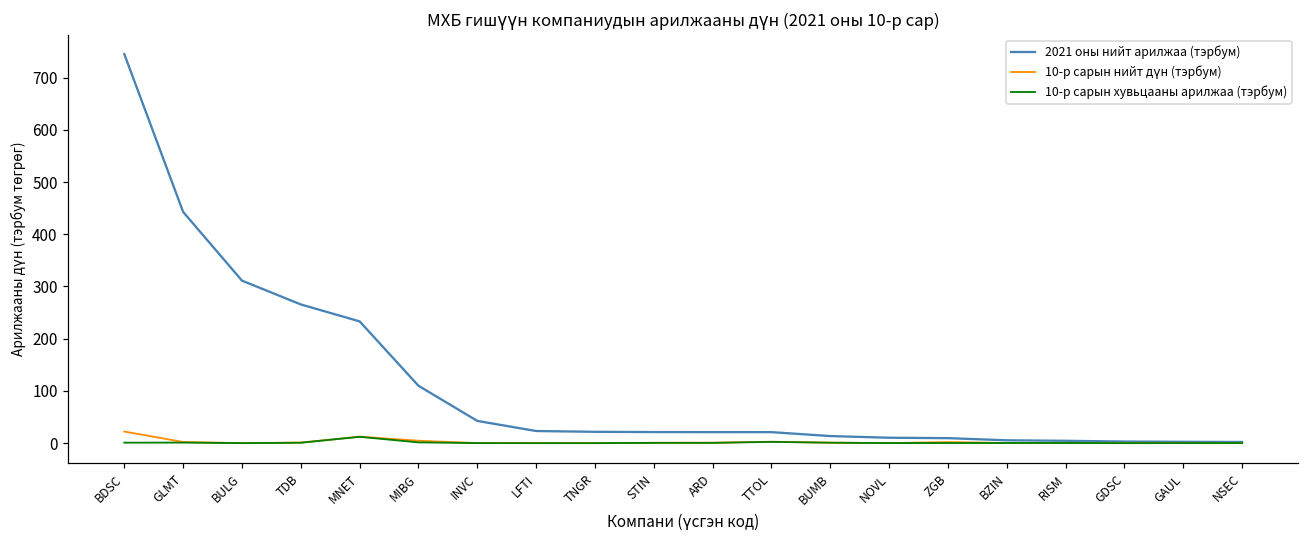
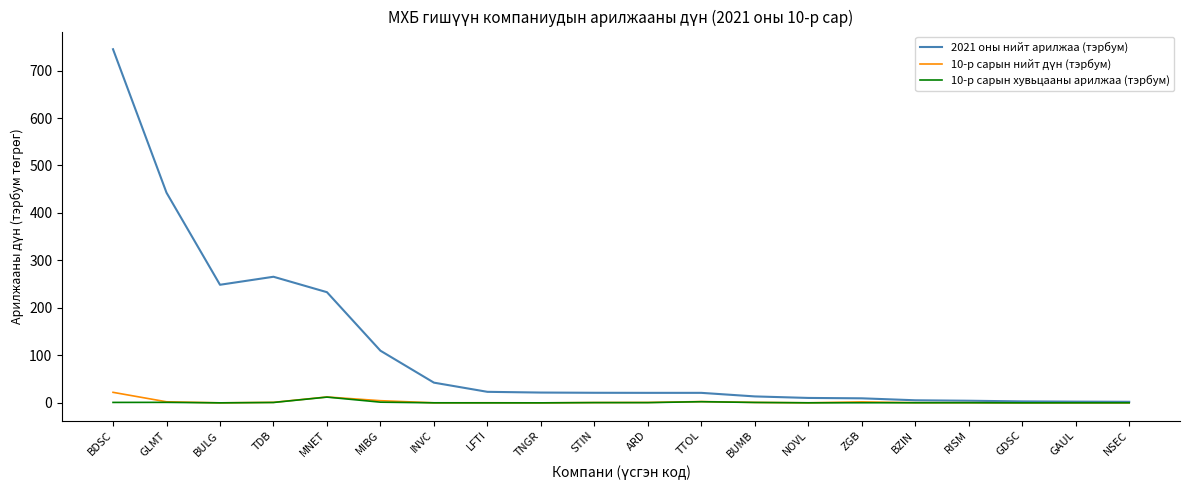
2021 оны нийт арилжаа (тэрбум), BULG: 310 -> 250
